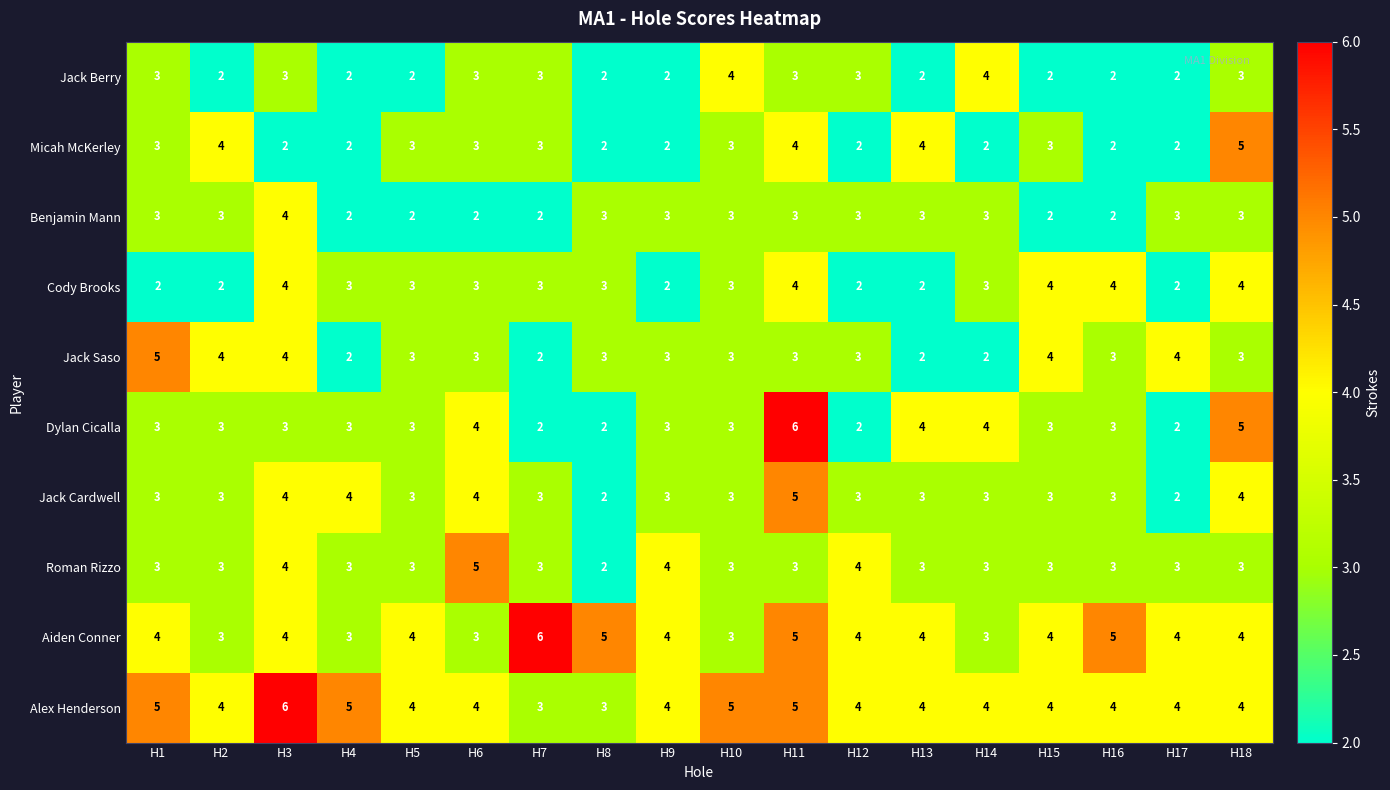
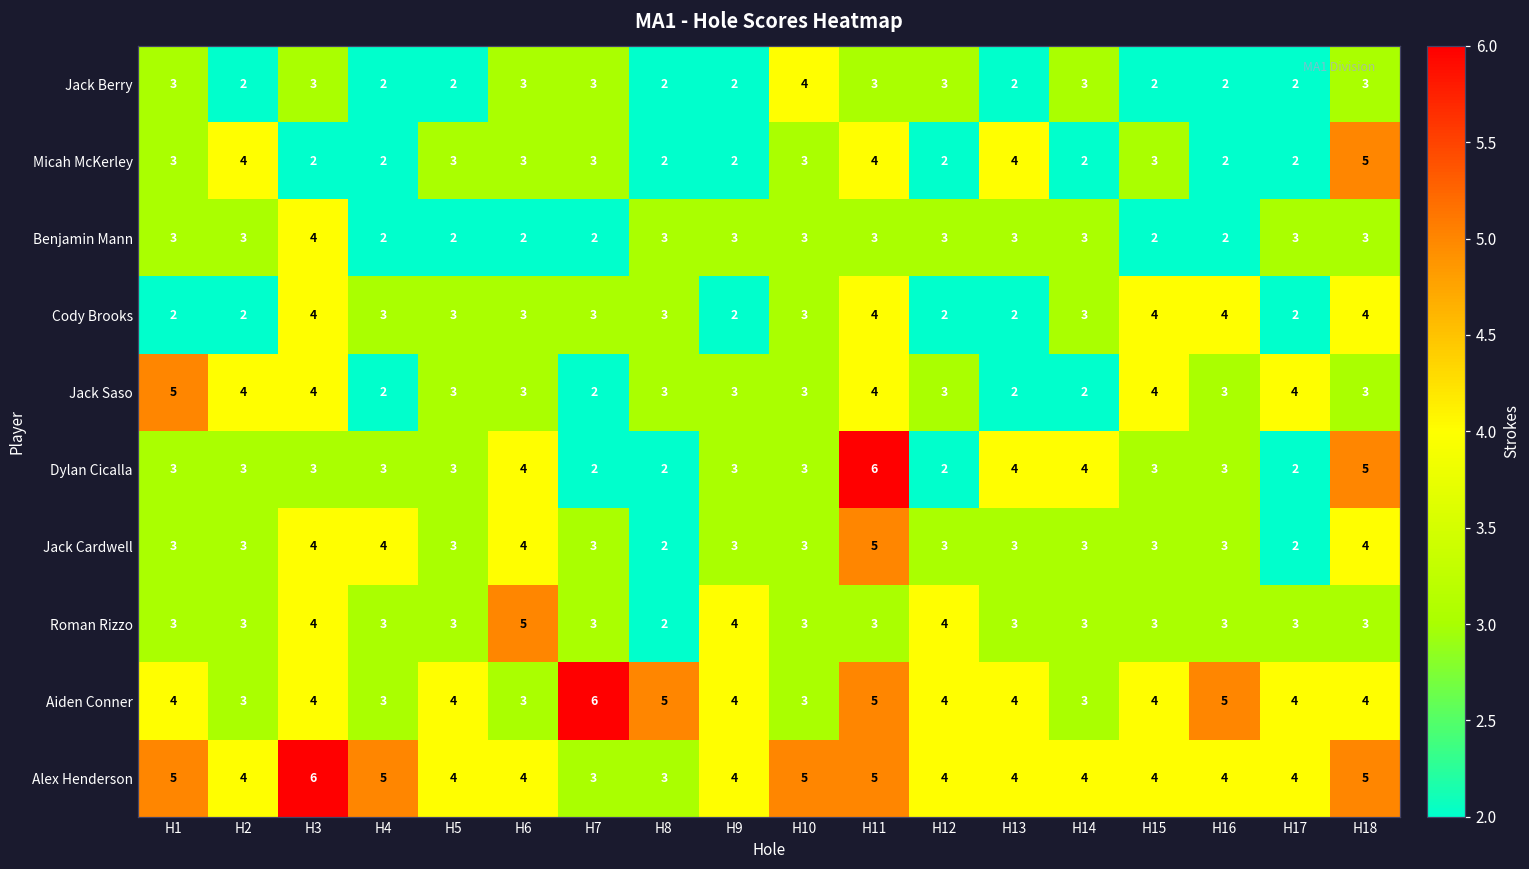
Jack Berry, H14: 4 -> 3
Jack Saso, H11: 3 -> 4
Alex Henderson, H18: 4 -> 5
